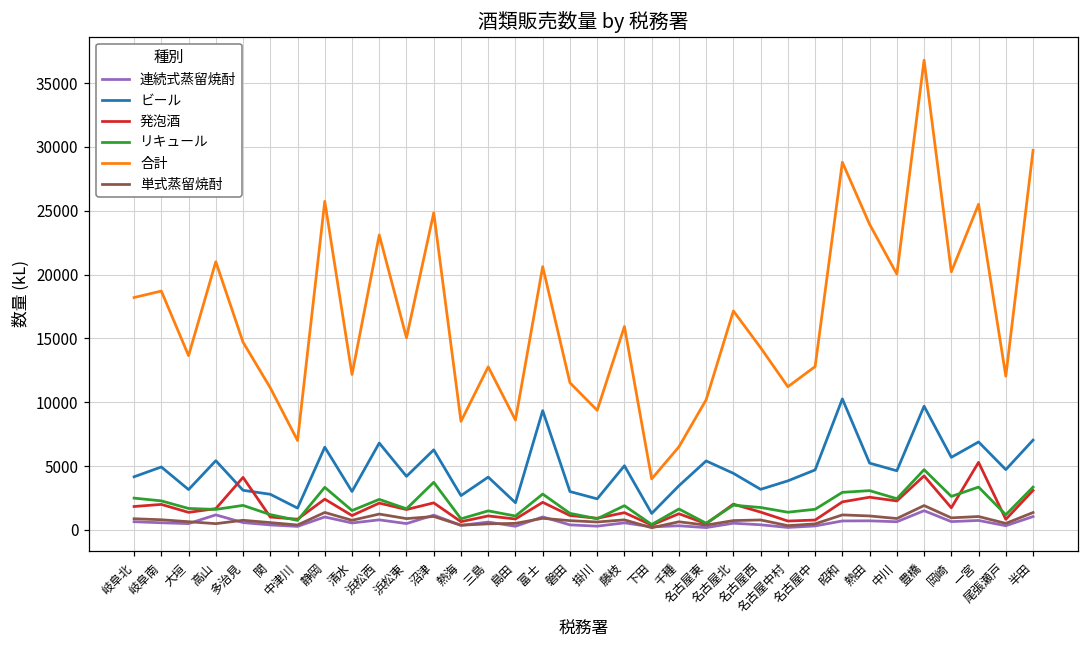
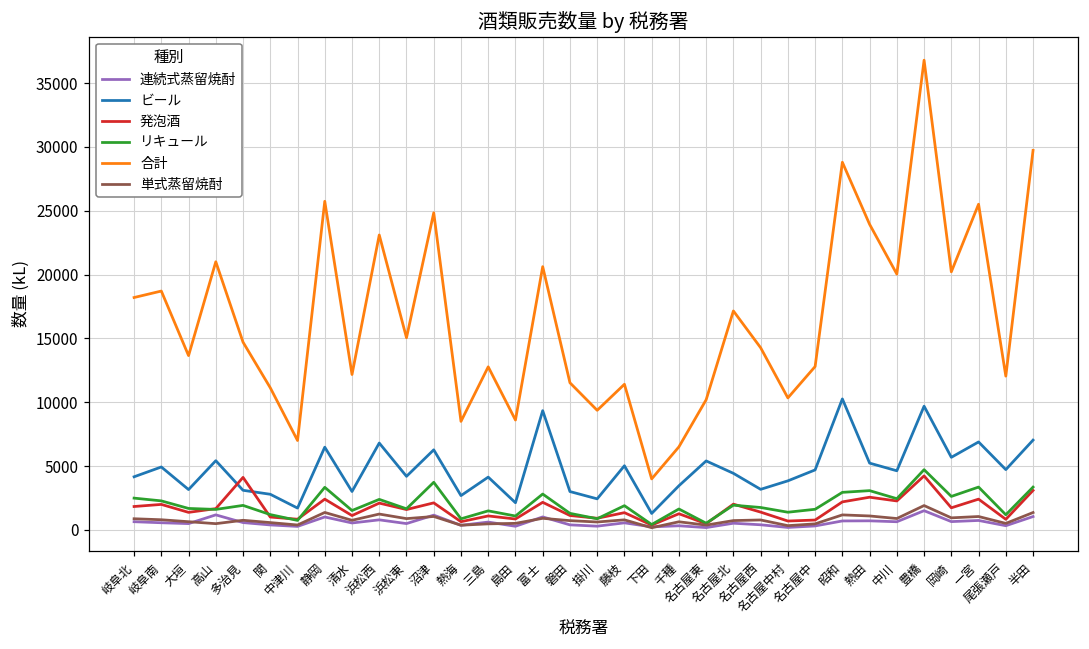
合計, 藤枝: 15900 -> 11400
合計, 名古屋中村: 11200 -> 10300
発泡酒, 一宮: 5300 -> 2400
